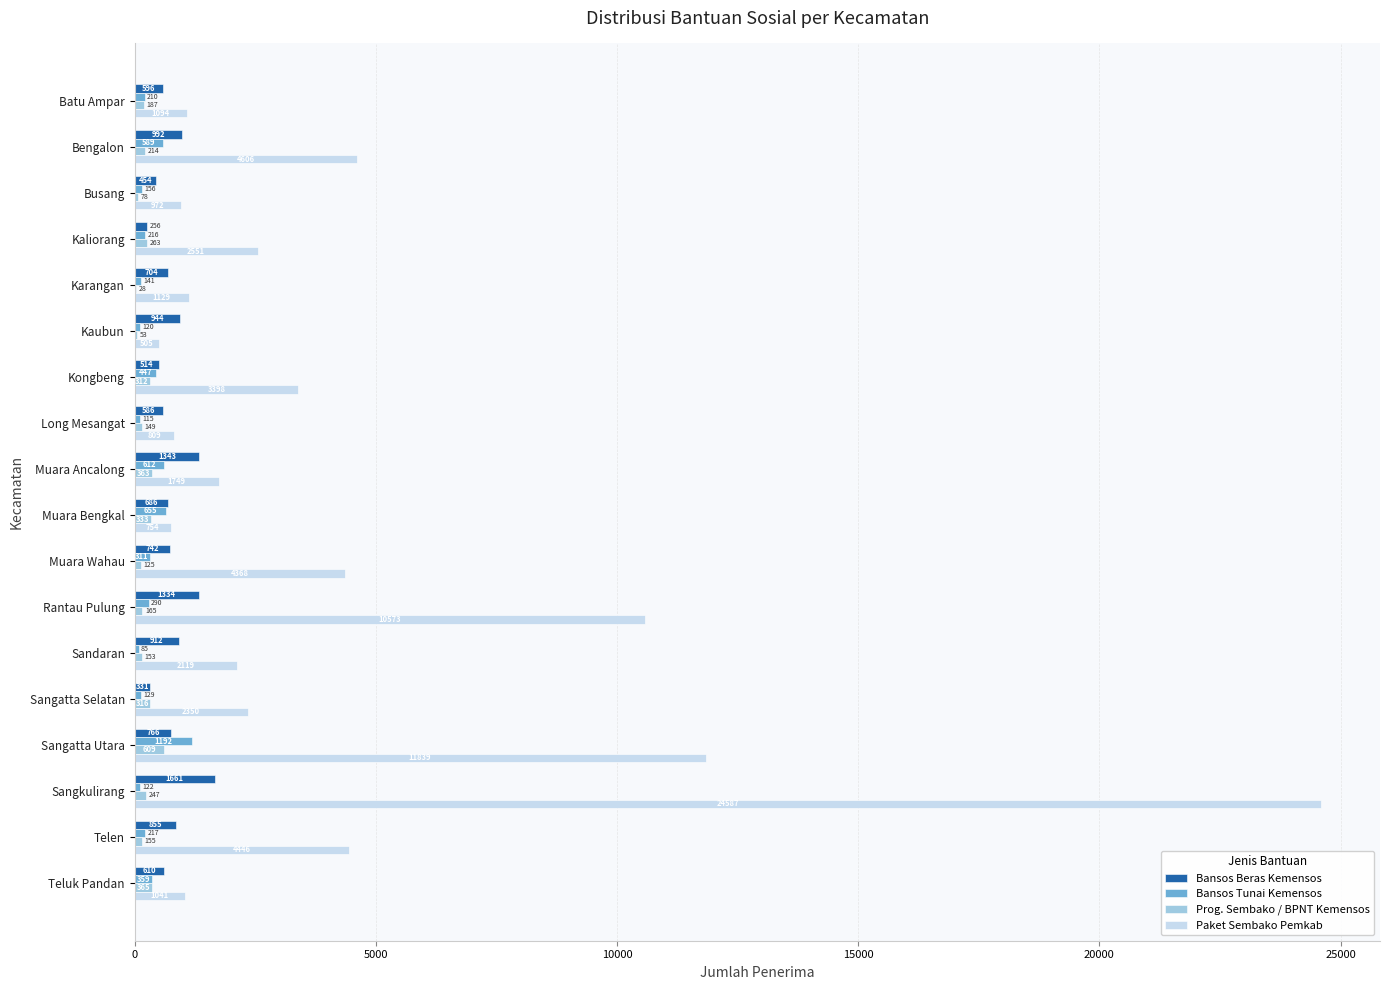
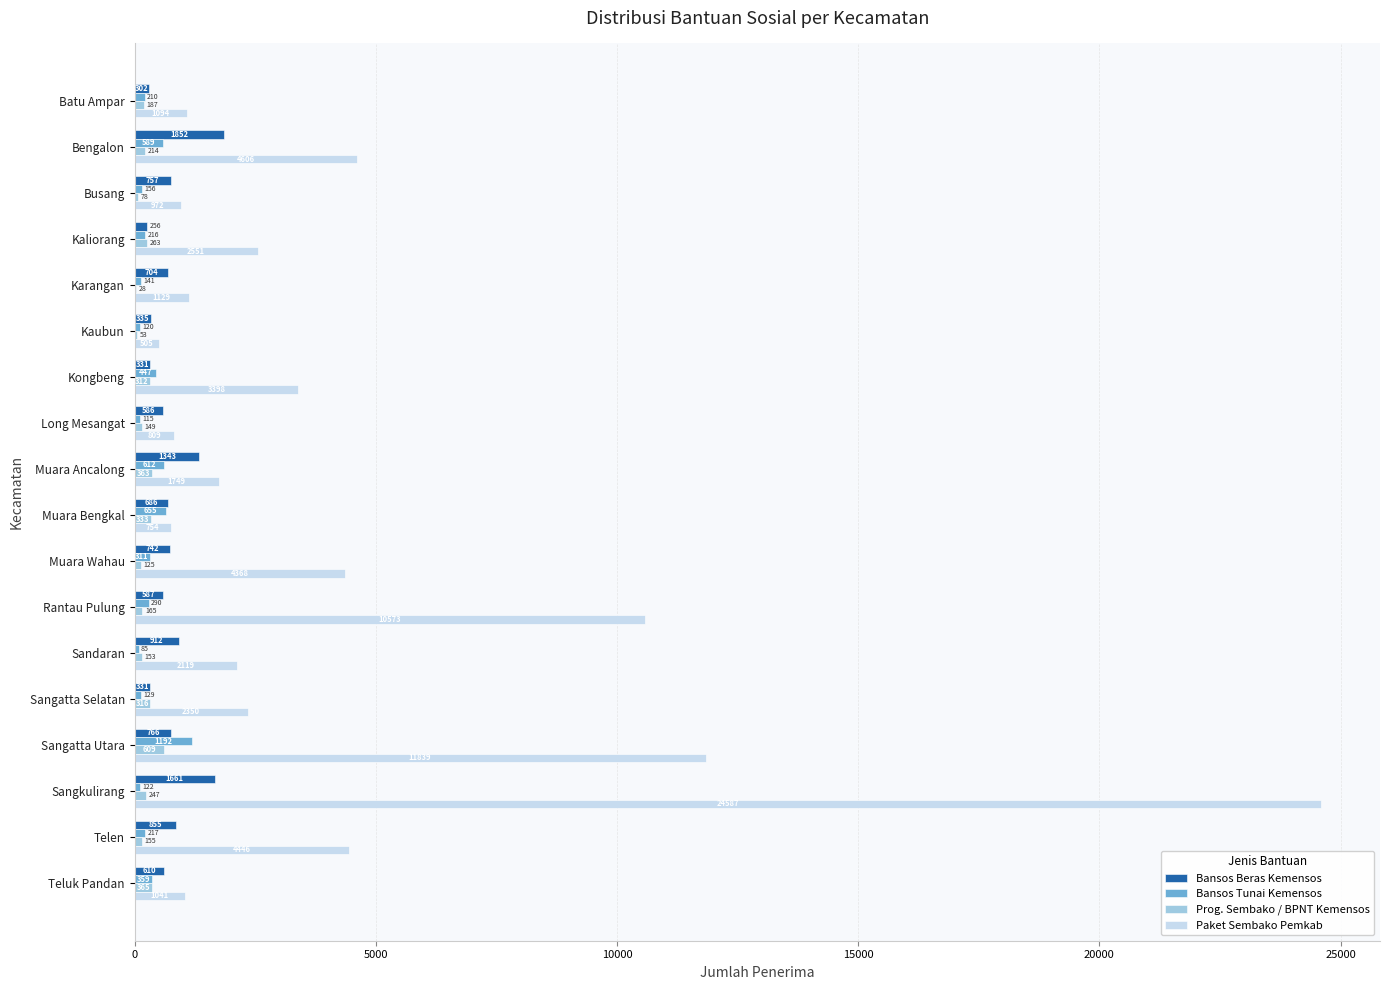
Bansos Beras Kemensos, Batu Ampar: 596 -> 302
Bansos Beras Kemensos, Bengalon: 992 -> 1852
Bansos Beras Kemensos, Busang: 454 -> 757
Bansos Beras Kemensos, Kaubun: 944 -> 335
Bansos Beras Kemensos, Kongbeng: 514 -> 331
Bansos Beras Kemensos, Rantau Pulung: 1334 -> 587
